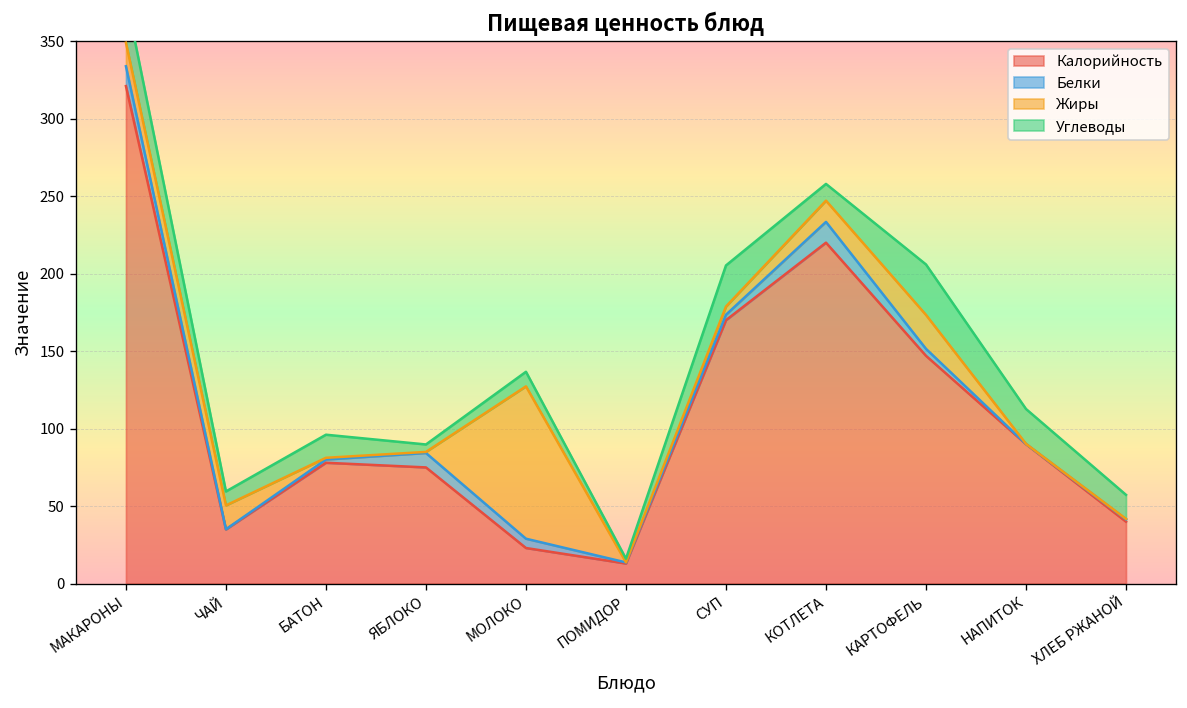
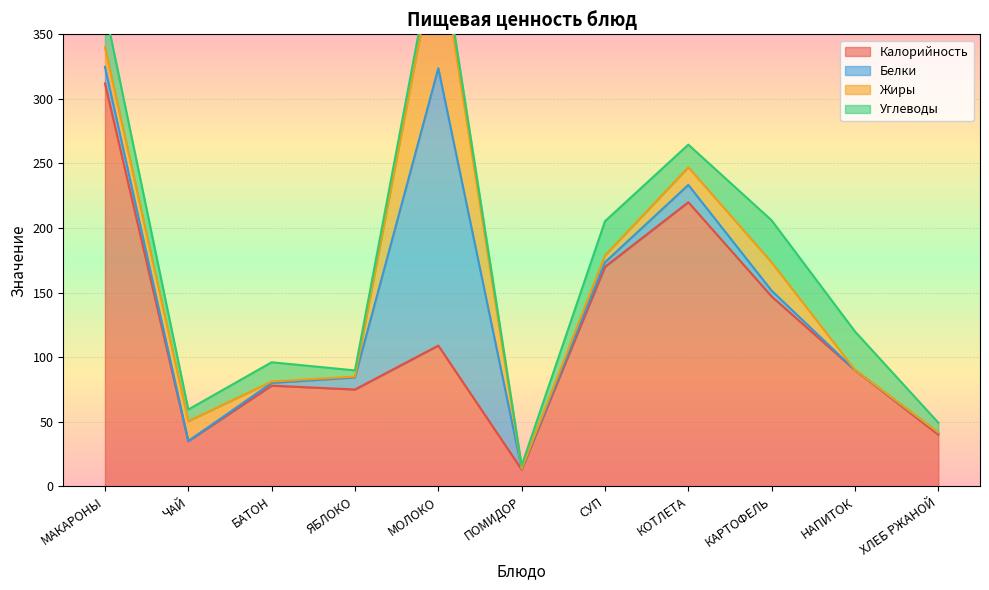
Калорийность, МАКАРОНЫ: 321 -> 312
Калорийность, МОЛОКО: 23 -> 109
Белки, МОЛОКО: 6 -> 215
Углеводы, КОТЛЕТА: 11 -> 18
Углеводы, НАПИТОК: 23 -> 30
Углеводы, ХЛЕБ РЖАНОЙ: 16 -> 8
